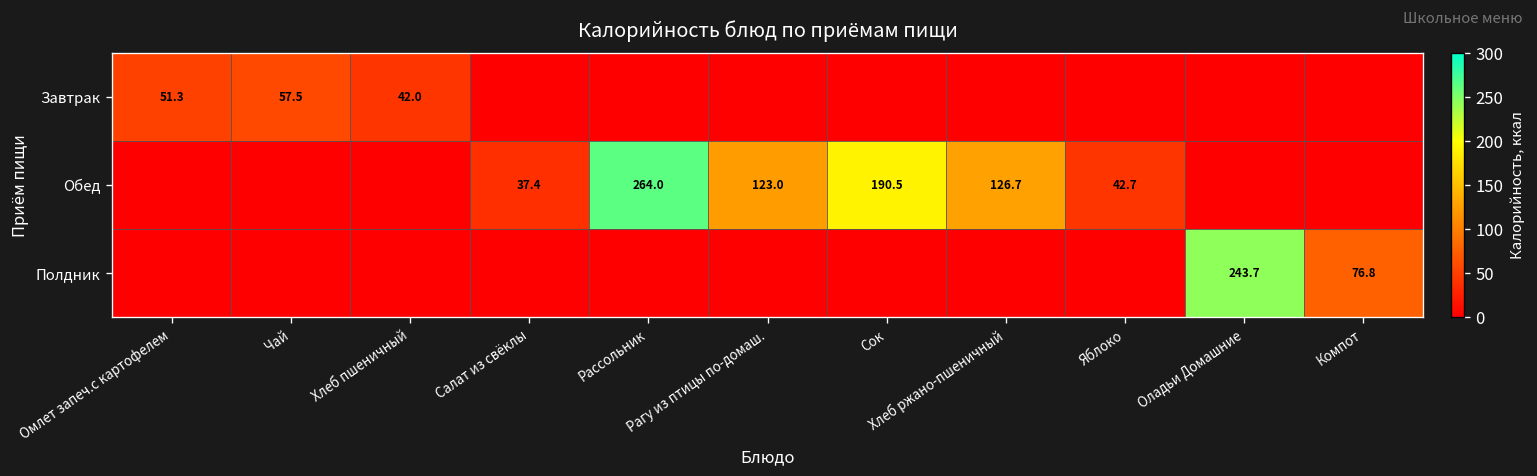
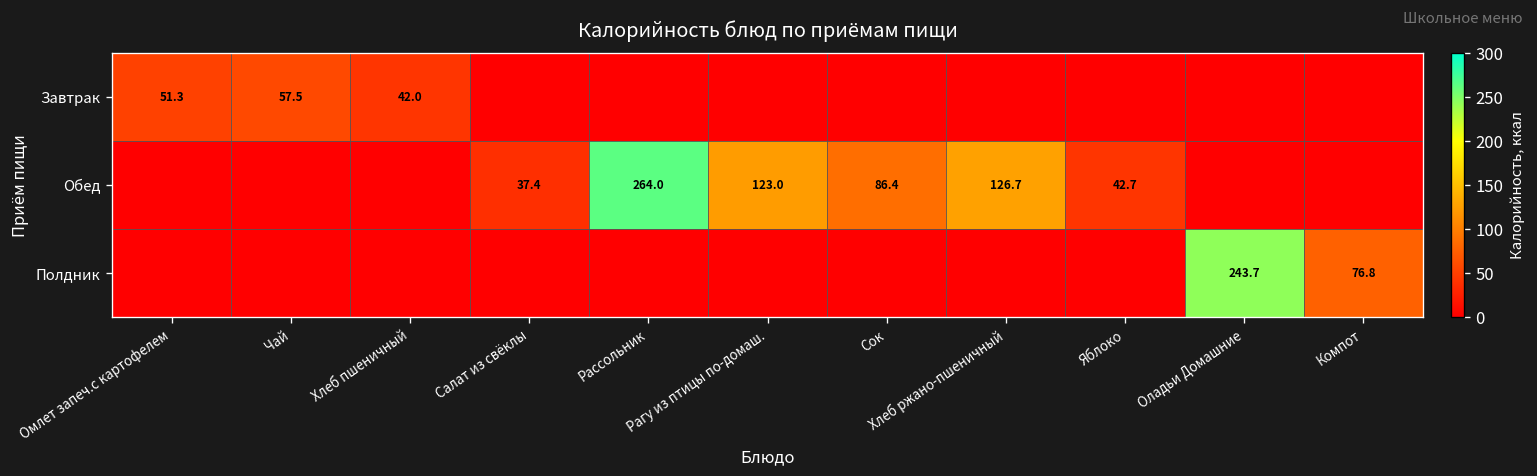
Обед, Сок: 190.5 -> 86.4
